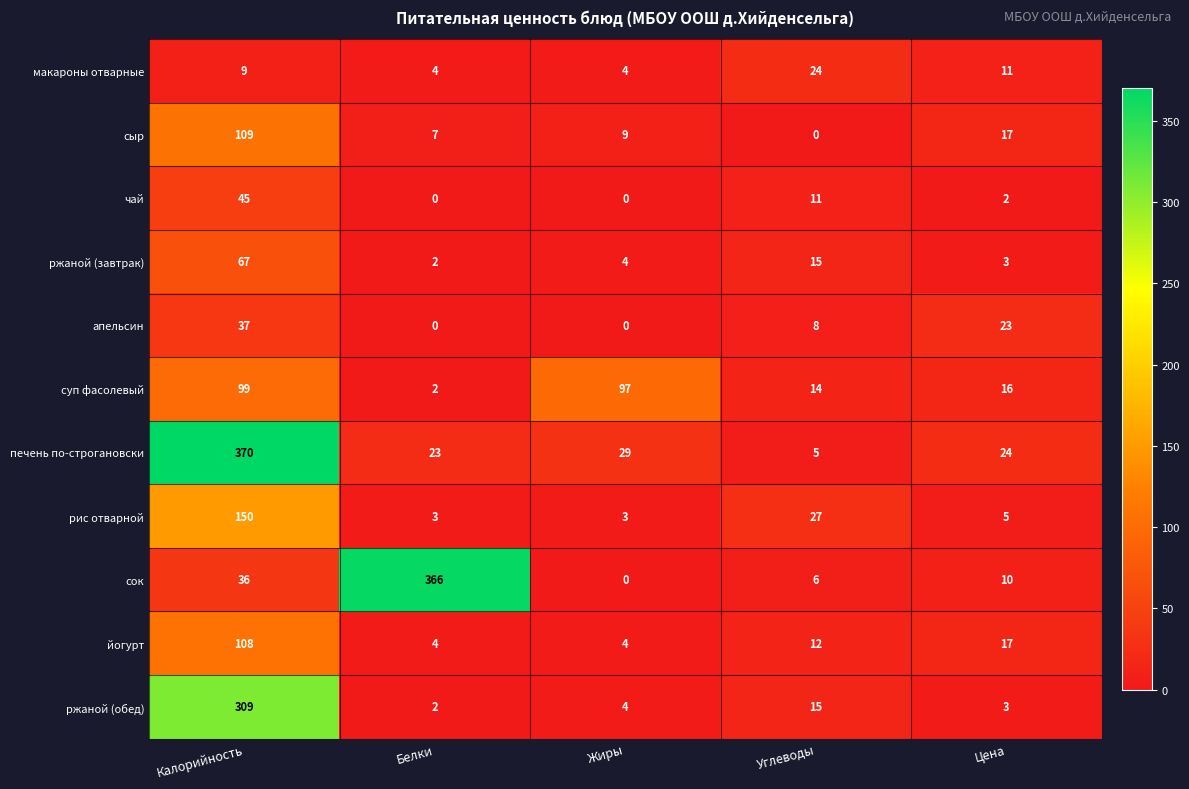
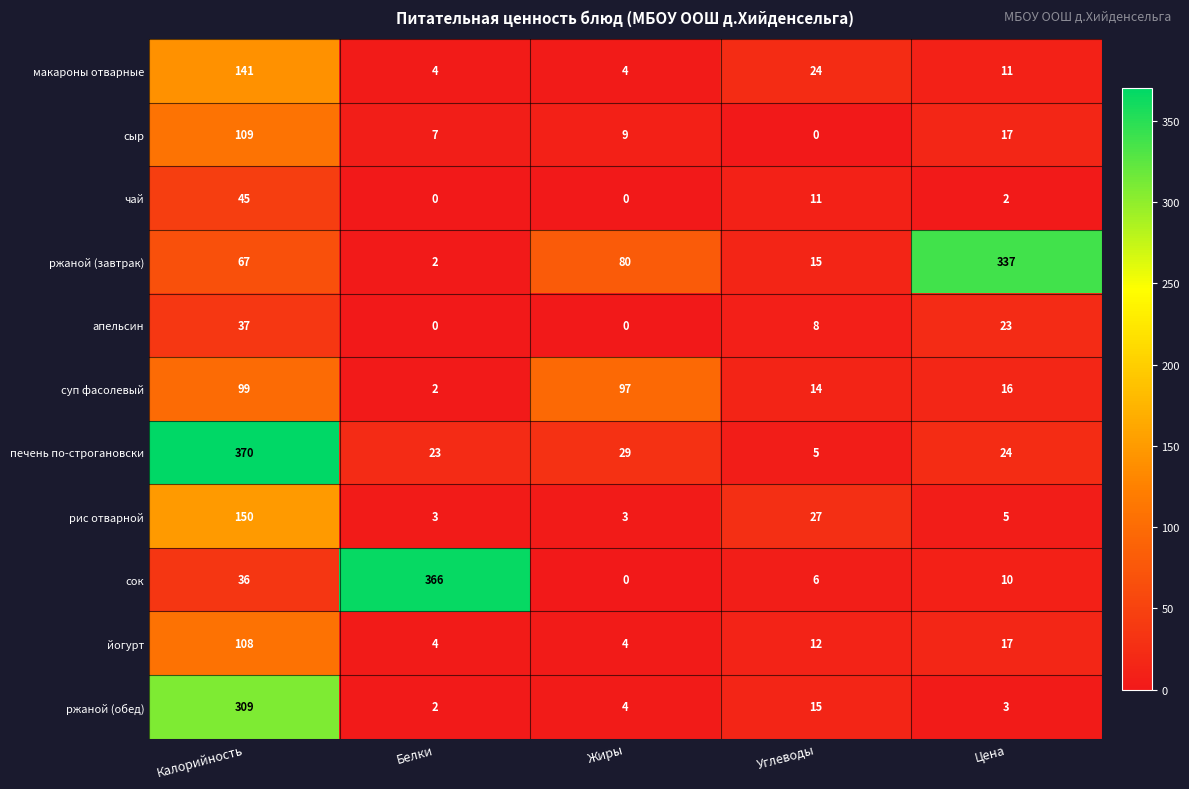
макароны отварные, Калорийность: 9 -> 141
ржаной (завтрак), Жиры: 4 -> 80
ржаной (завтрак), Цена: 3 -> 337
